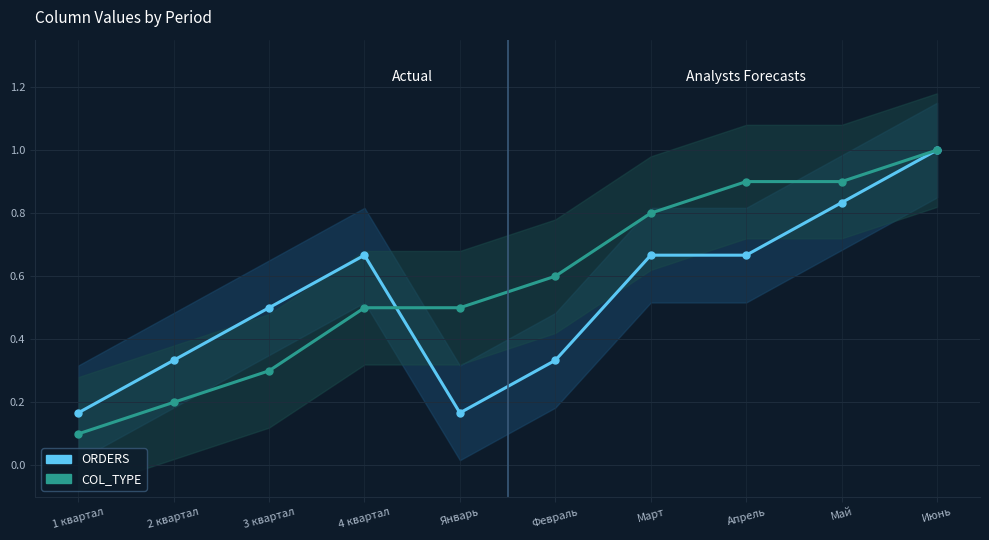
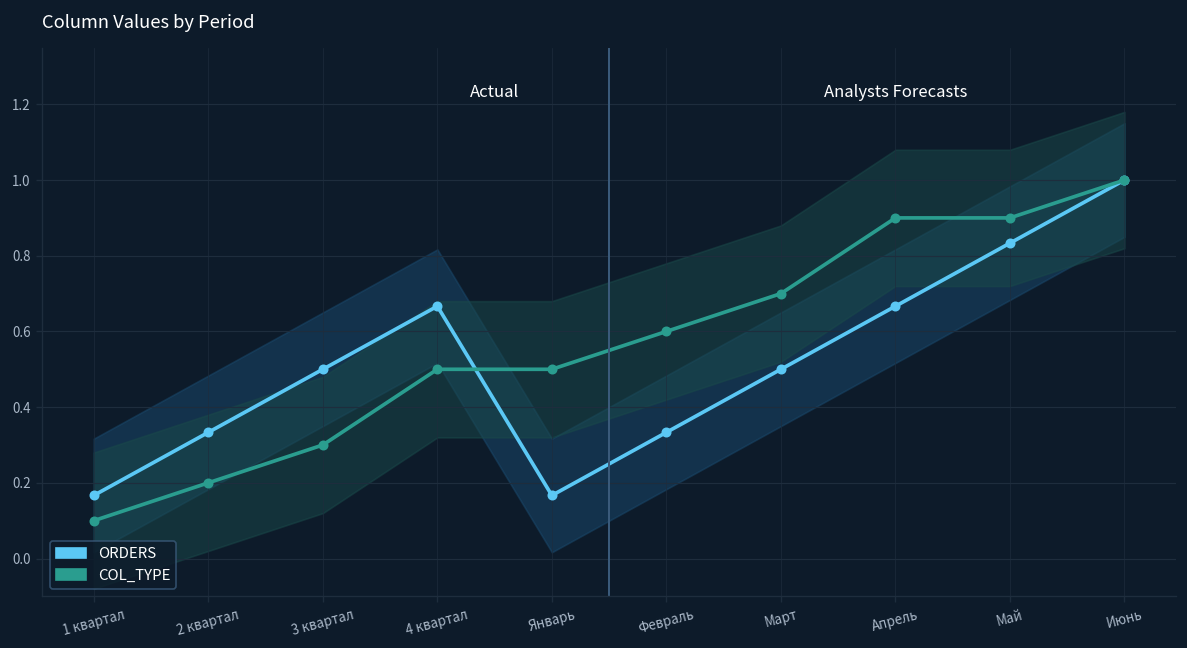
ORDERS, Март: 0.67 -> 0.50
COL_TYPE, Март: 0.80 -> 0.70
